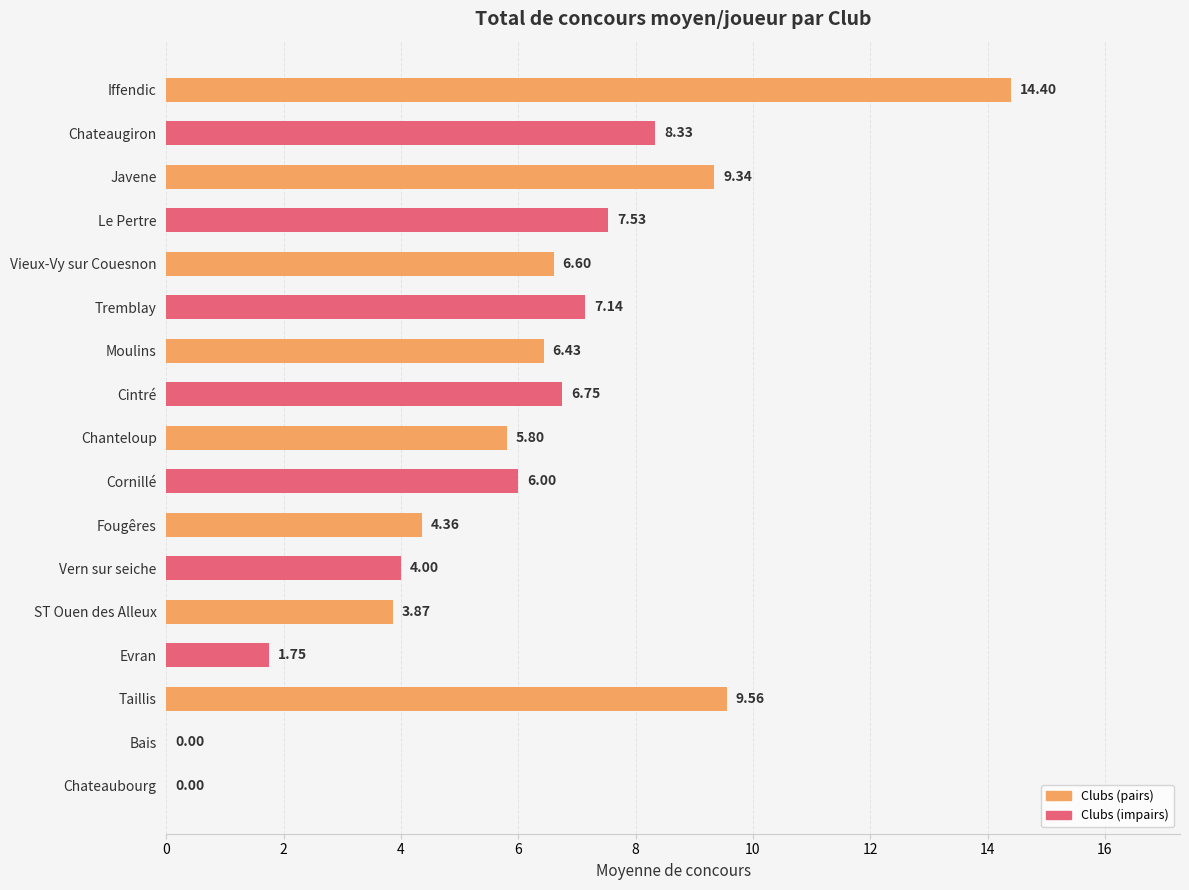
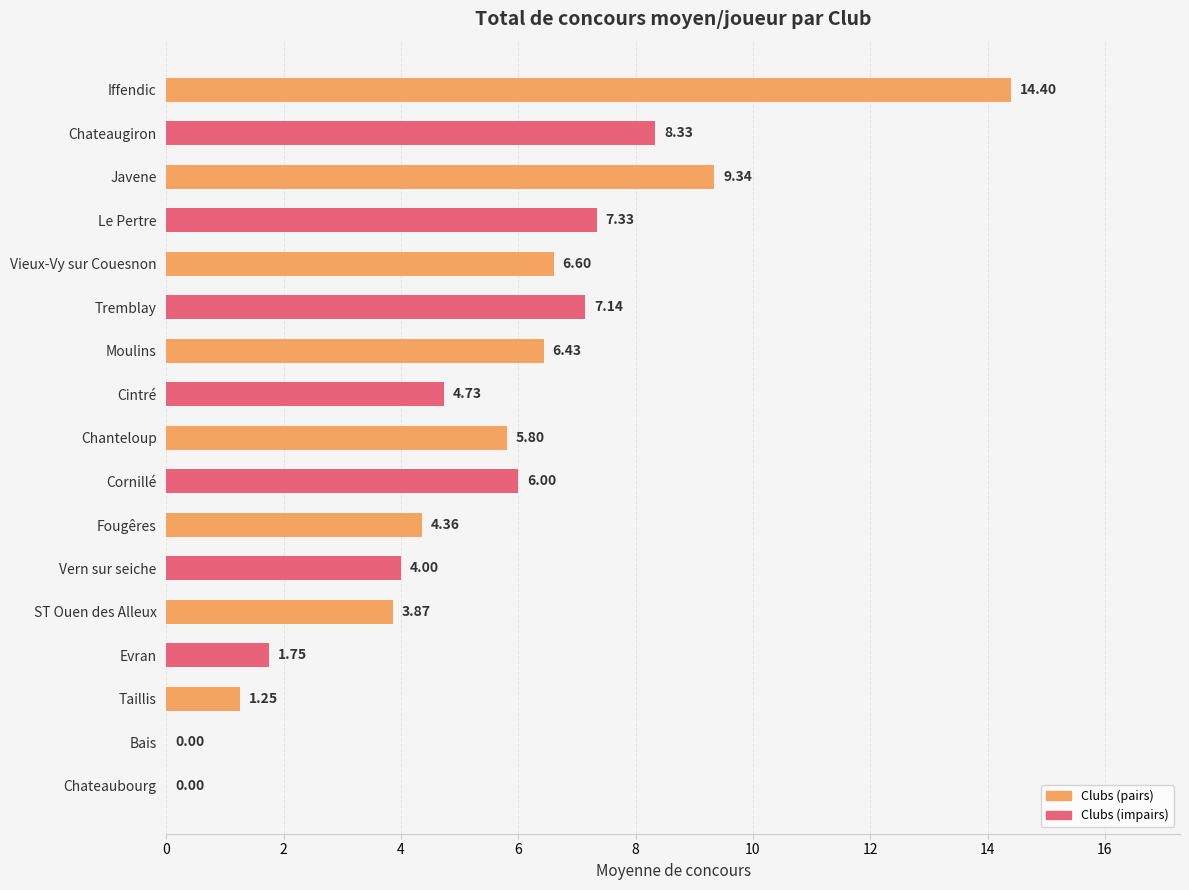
Le Pertre: 7.53 -> 7.33
Cintré: 6.75 -> 4.73
Taillis: 9.56 -> 1.25
